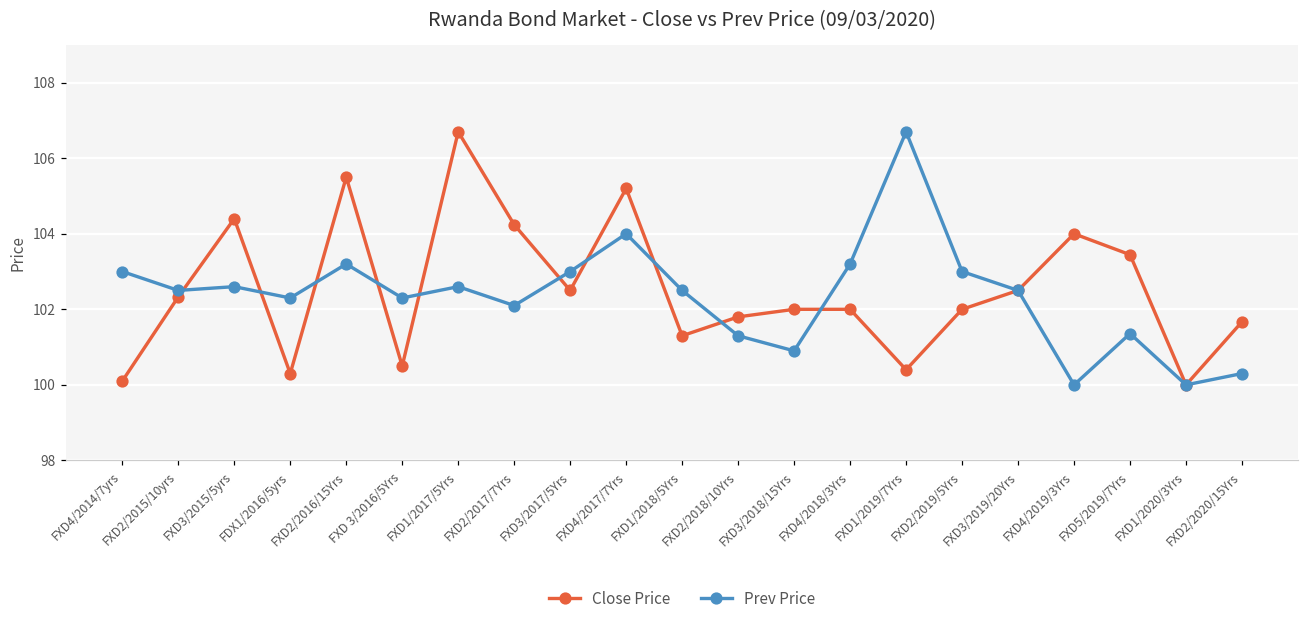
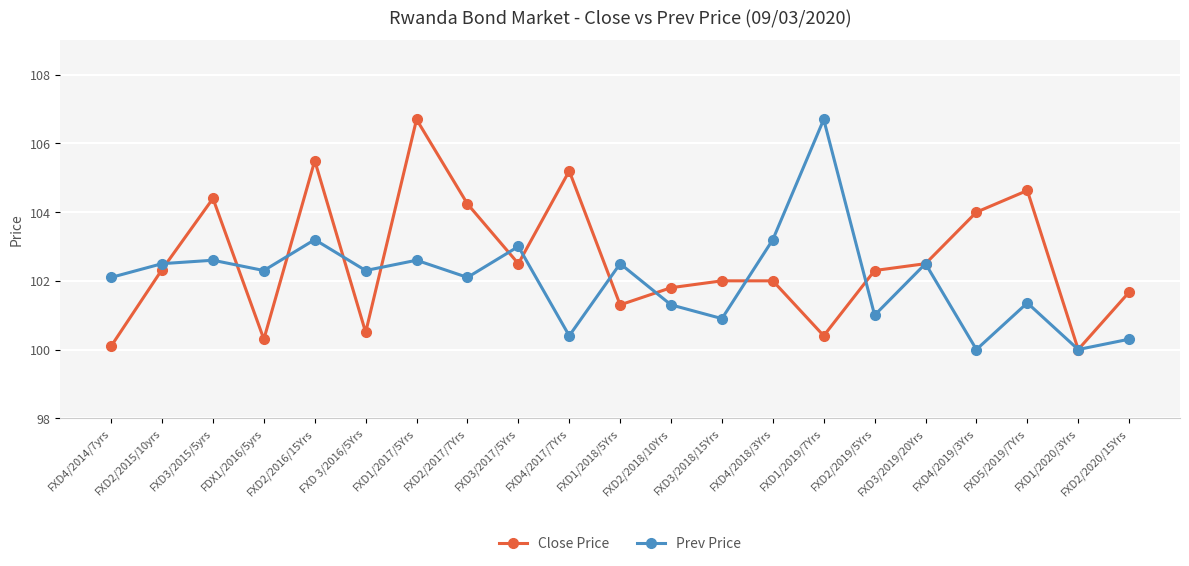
Prev Price, FXD4/2014/7yrs: 103.0 -> 102.1
Prev Price, FXD4/2017/7Yrs: 104.0 -> 100.4
Close Price, FXD2/2019/5Yrs: 102.0 -> 102.3
Prev Price, FXD2/2019/5Yrs: 103 -> 101
Close Price, FXD5/2019/7Yrs: 103.4 -> 104.6
